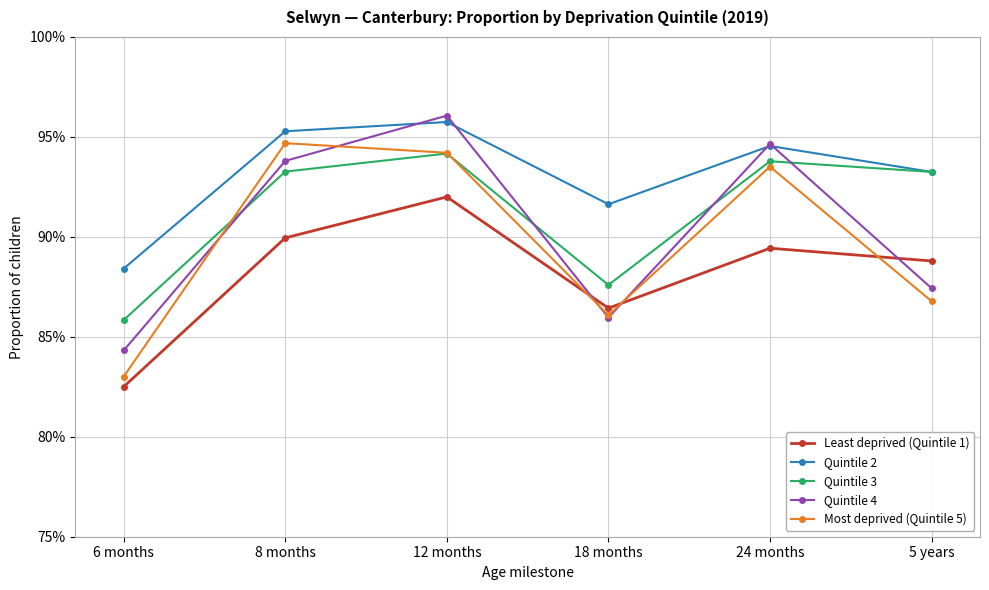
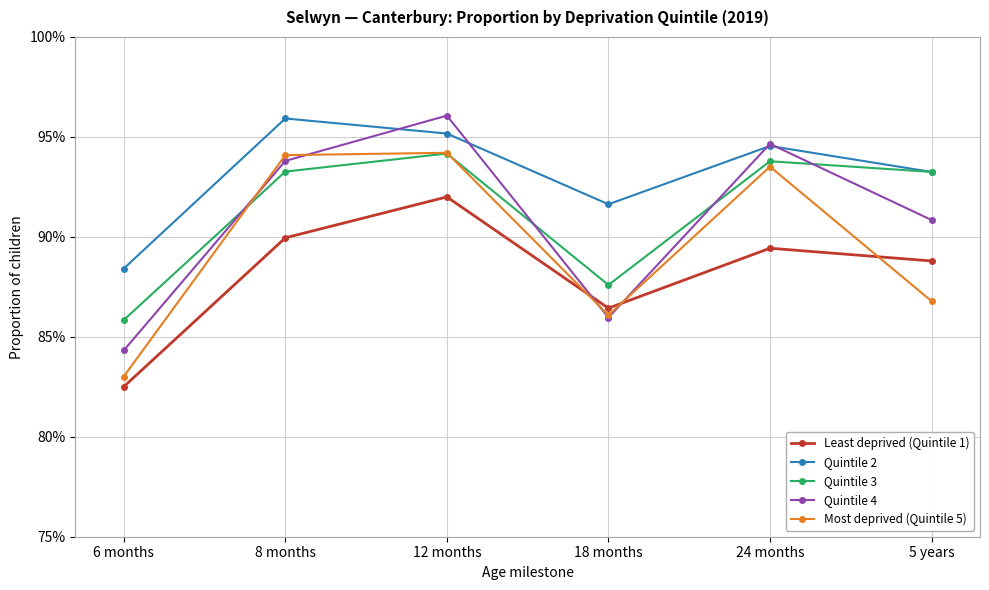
Quintile 2, 8 months: 95.3% -> 95.9%
Most deprived (Quintile 5), 8 months: 94.7% -> 94.1%
Quintile 2, 12 months: 95.7% -> 95.2%
Quintile 4, 5 years: 87.4% -> 90.8%
